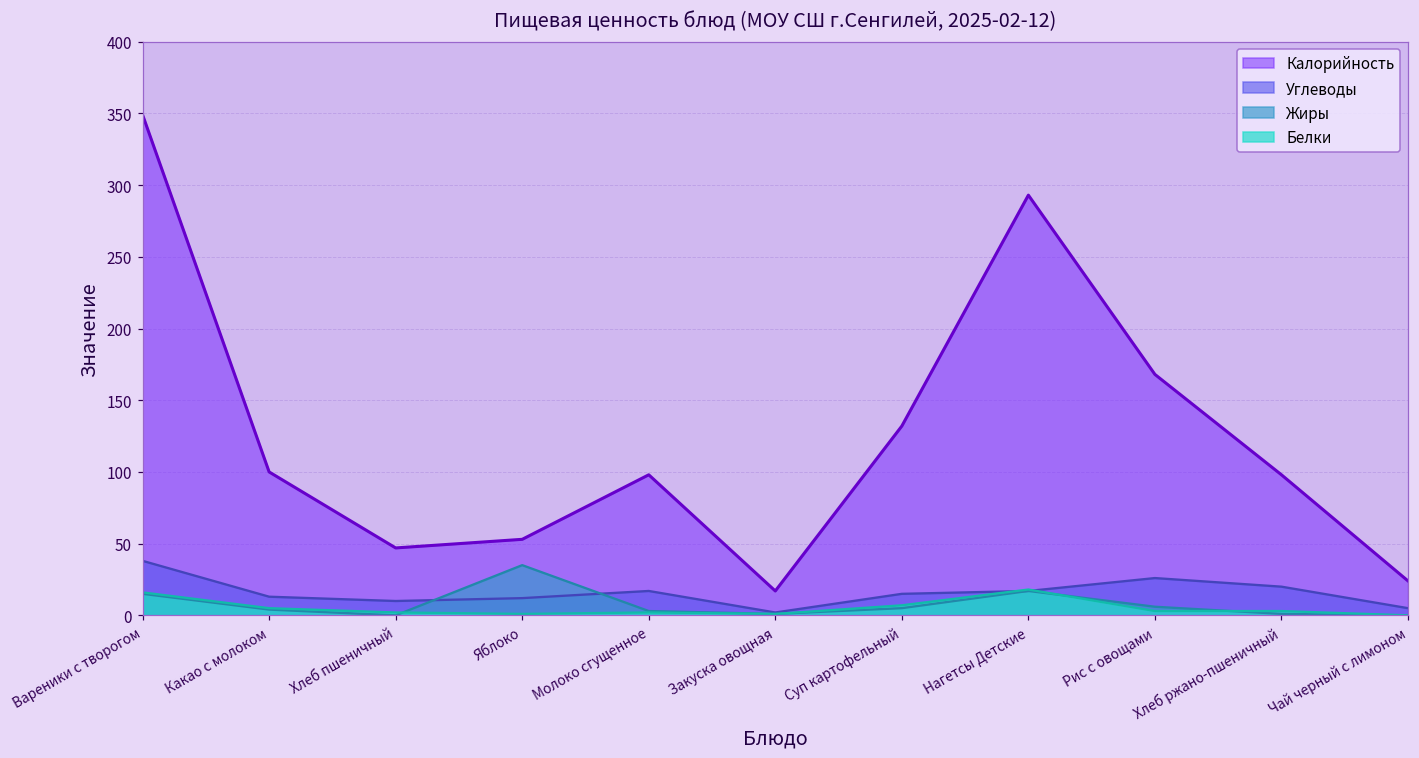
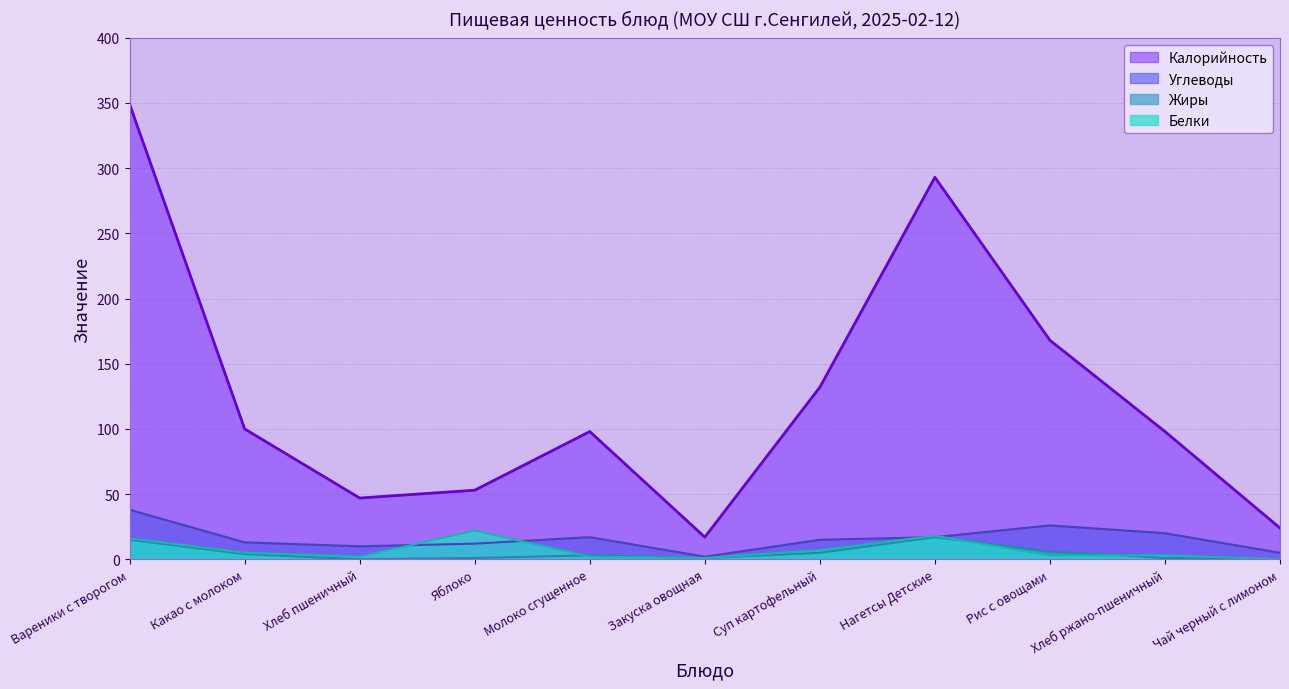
Жиры, Яблоко: 35 -> 1
Белки, Яблоко: 1 -> 22
